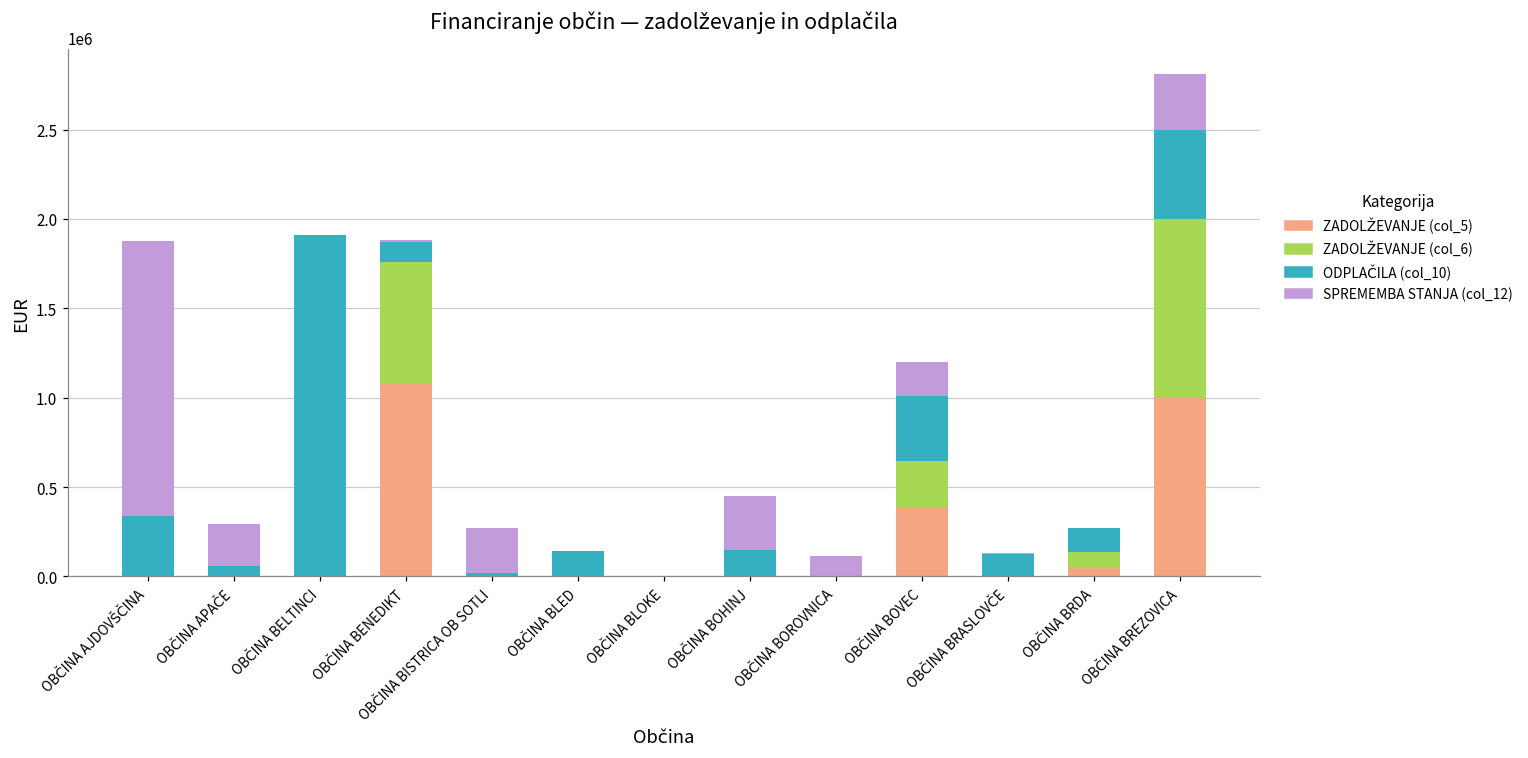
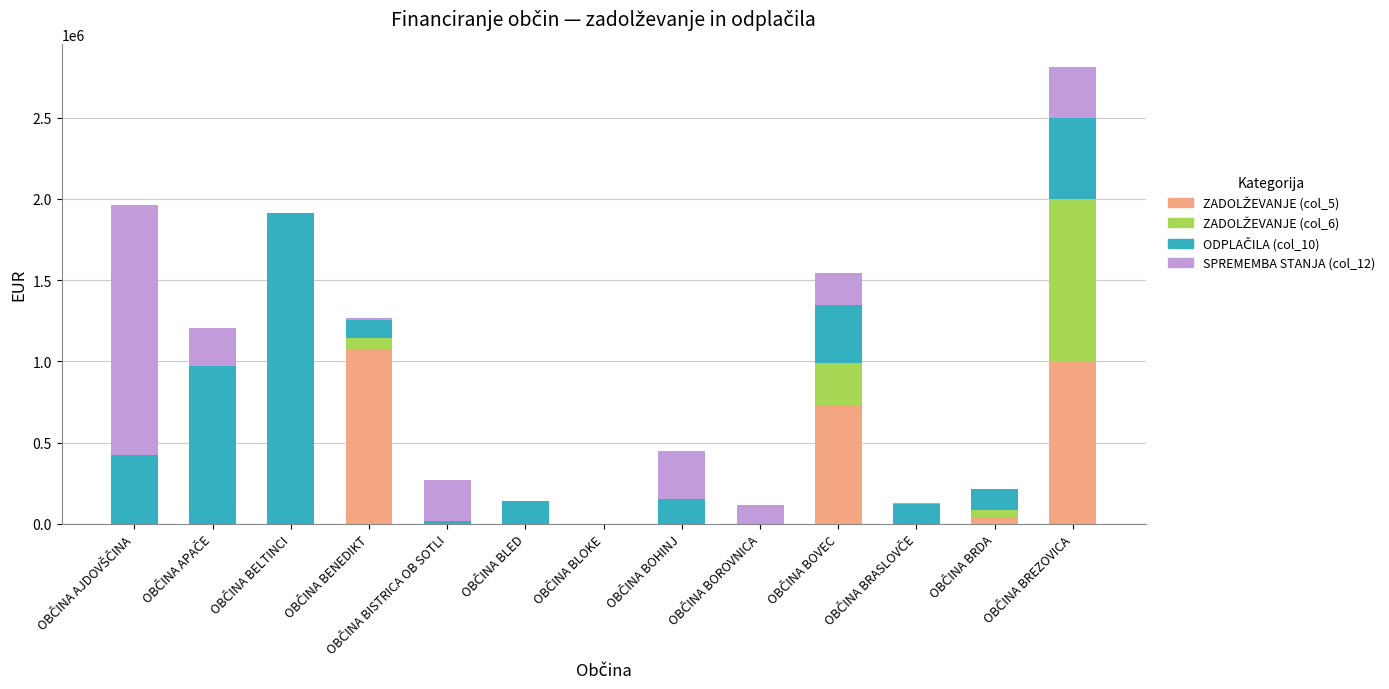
ODPLAČILA (col_10), OBČINA AJDOVŠČINA: 340000 -> 420000
ODPLAČILA (col_10), OBČINA APAČE: 60000 -> 970000
ZADOLŽEVANJE (col_6), OBČINA BENEDIKT: 680000 -> 60000
ZADOLŽEVANJE (col_5), OBČINA BOVEC: 390000 -> 730000
ZADOLŽEVANJE (col_6), OBČINA BRDA: 90000 -> 40000
